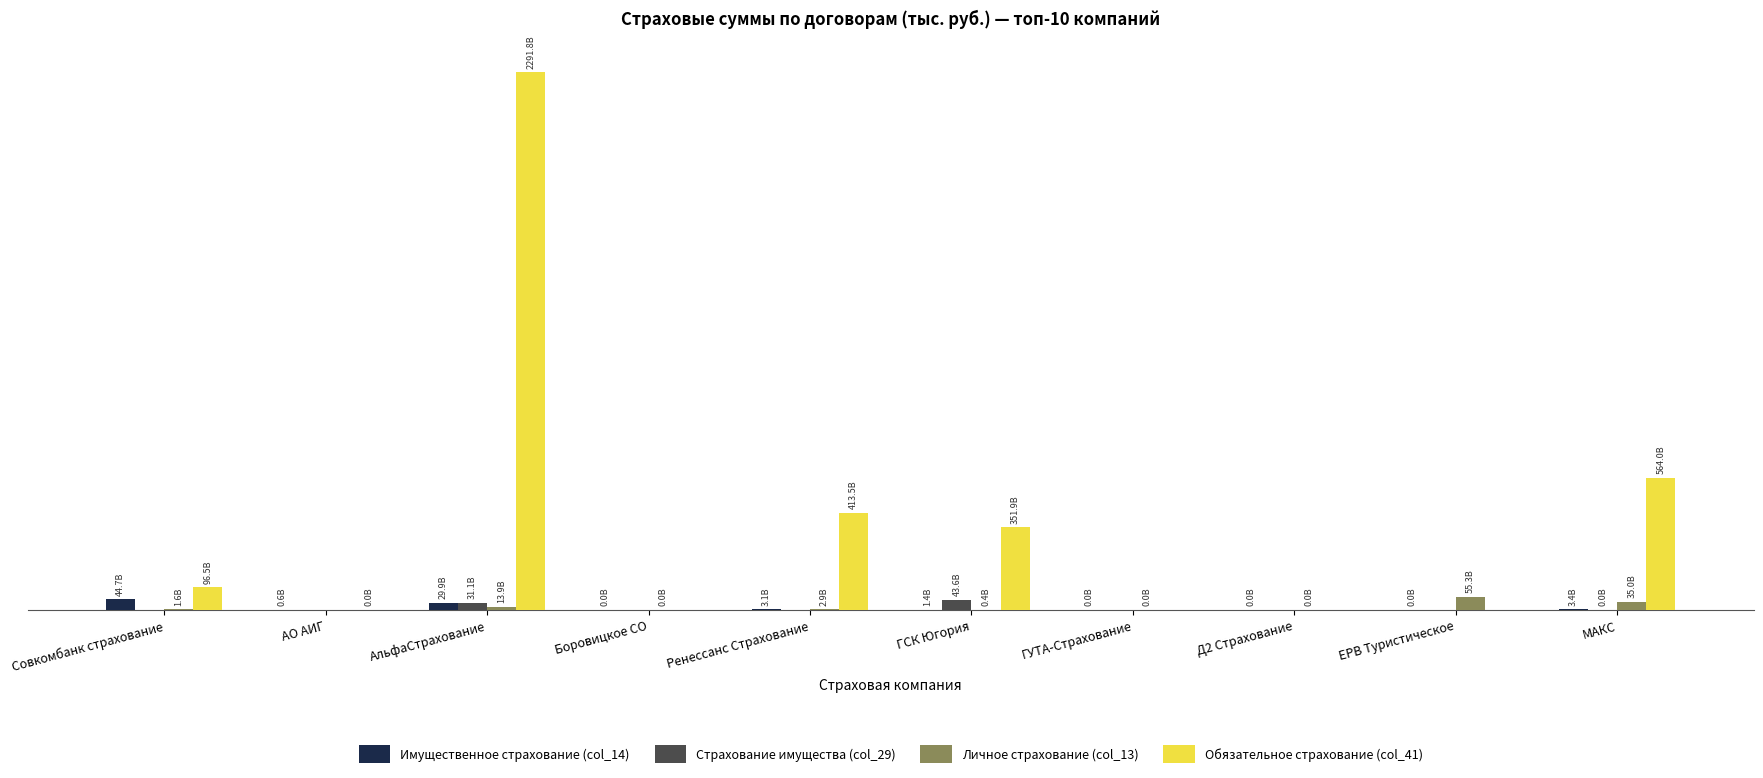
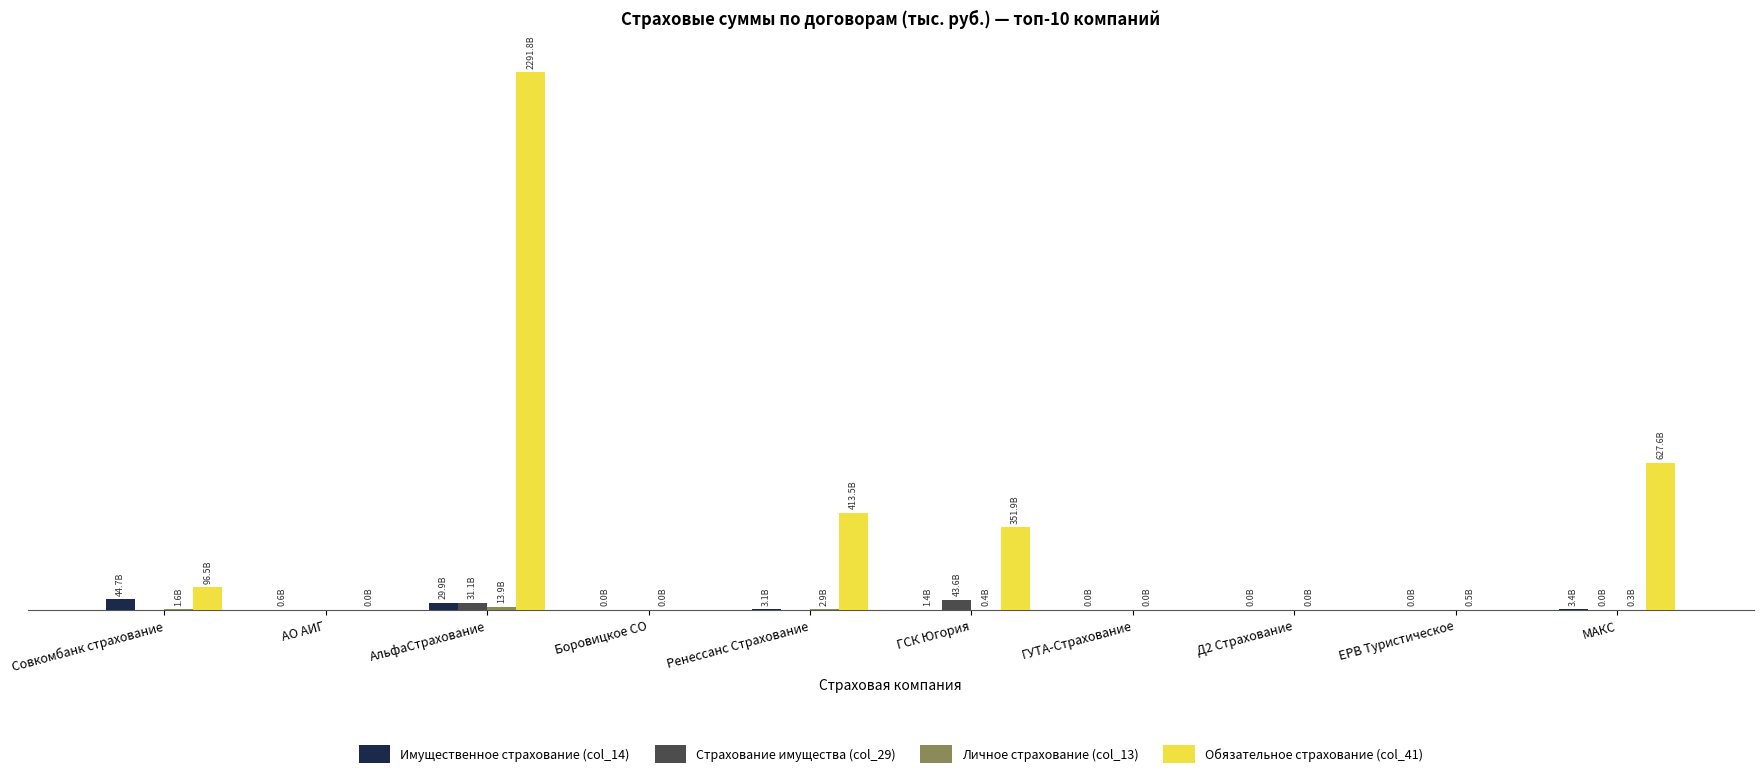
Личное страхование (col_13), ЕРВ Туристическое: 55.3B -> 0.5B
Личное страхование (col_13), МАКС: 35.0B -> 0.3B
Обязательное страхование (col_41), МАКС: 564.0B -> 627.6B
